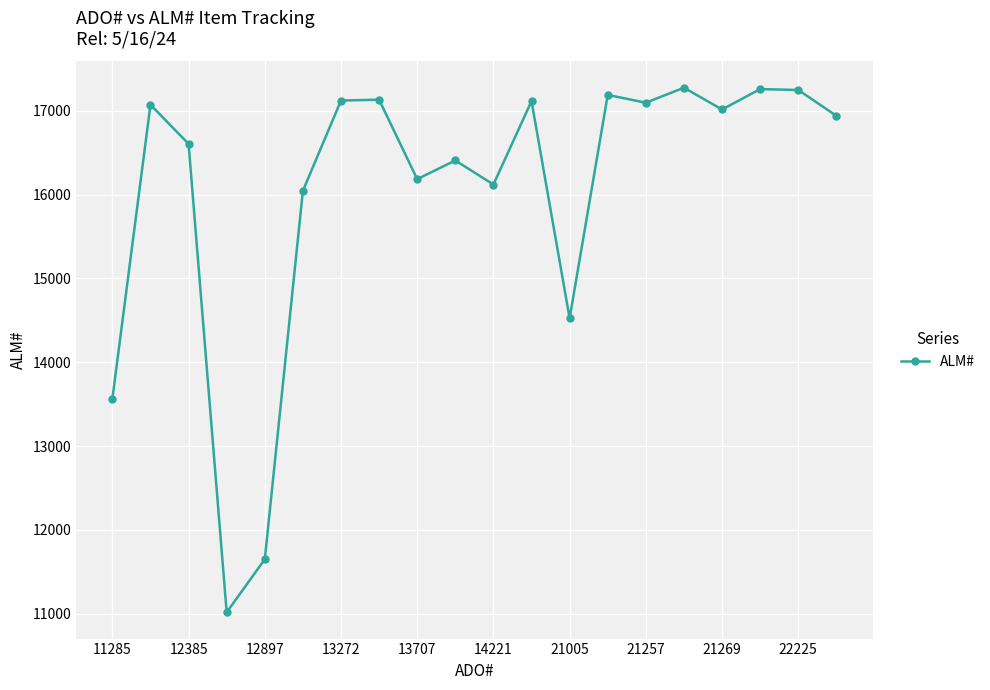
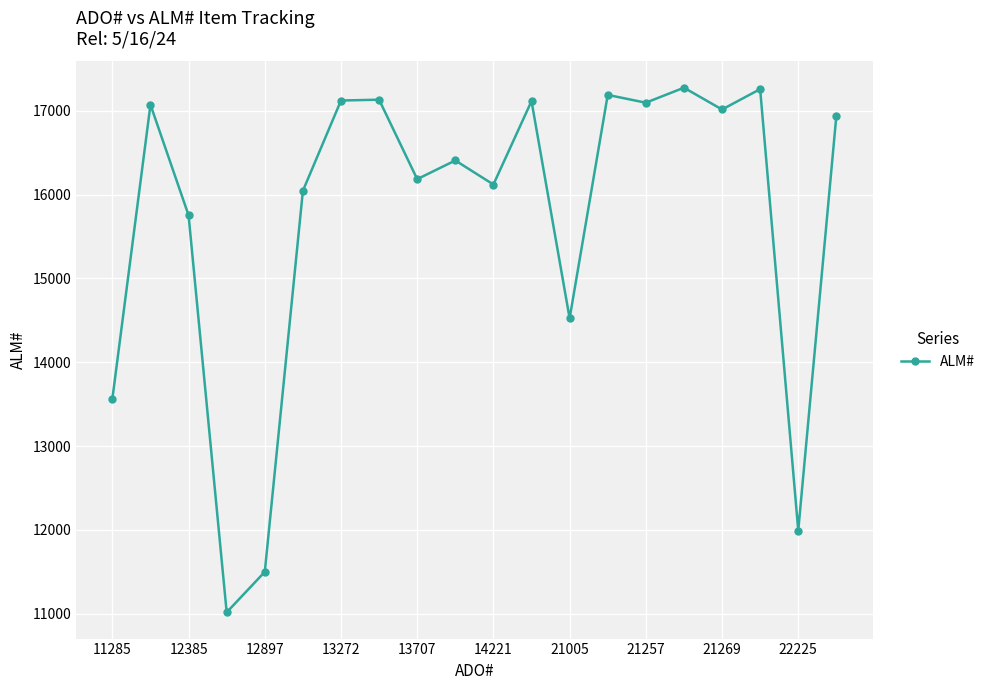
12385: 16600 -> 15800
12897: 11600 -> 11500
22225: 17200 -> 12000
